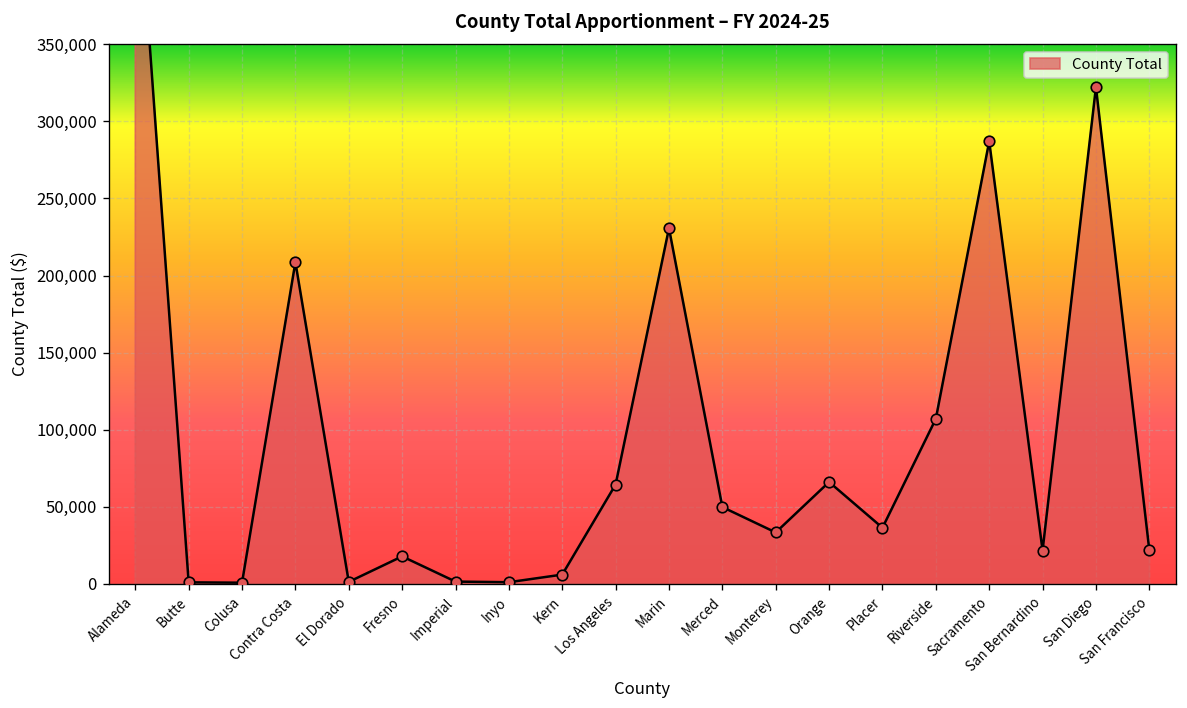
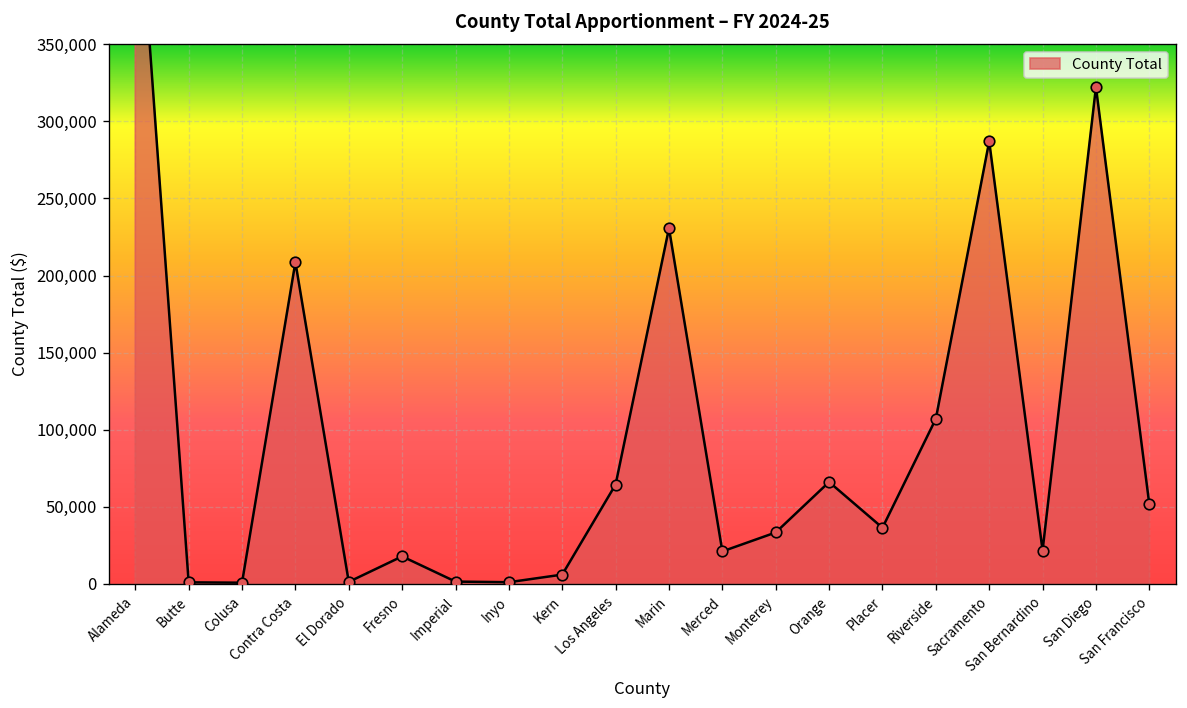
Merced: 50,000 -> 21,000
San Francisco: 22,000 -> 52,000
